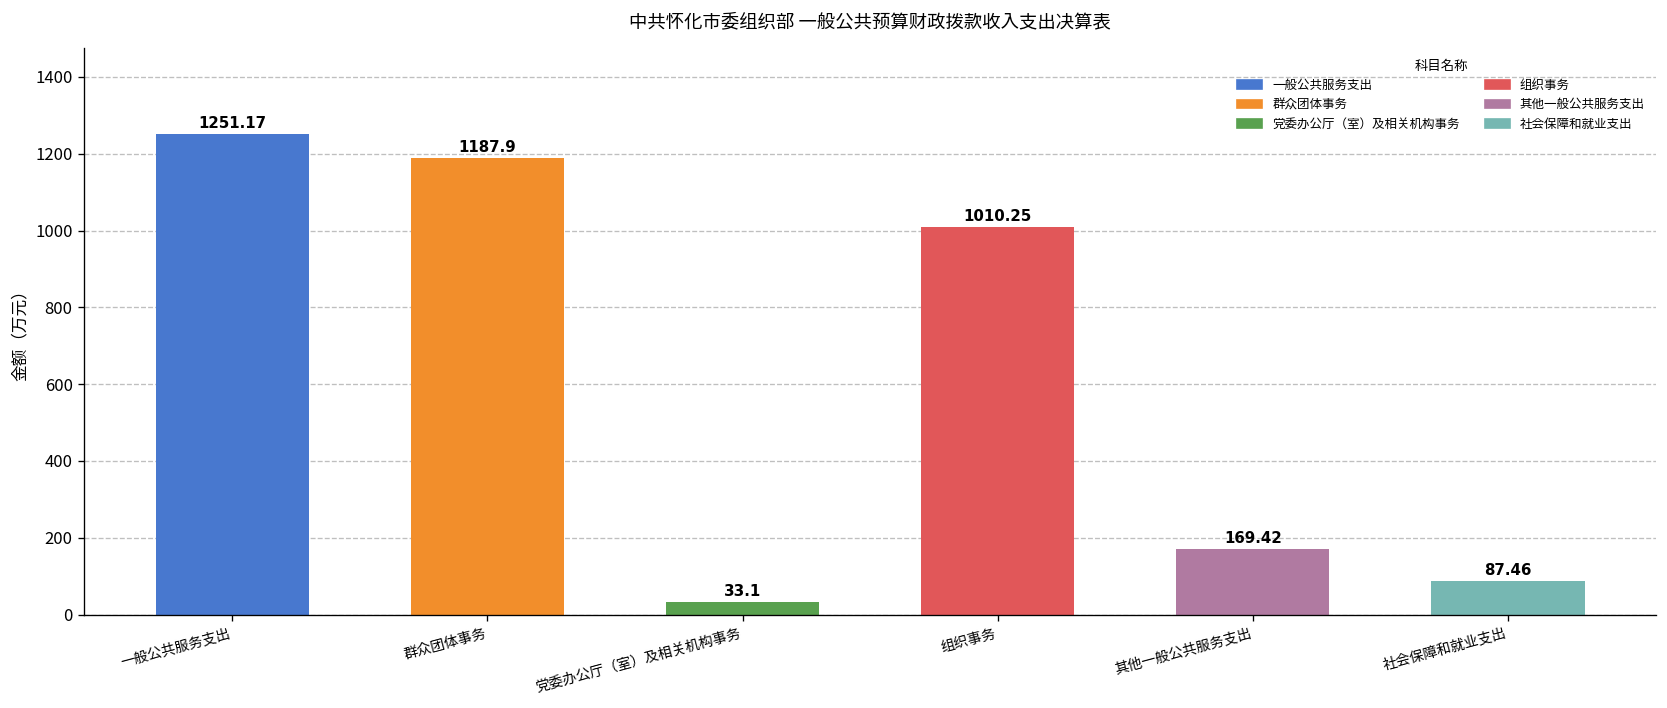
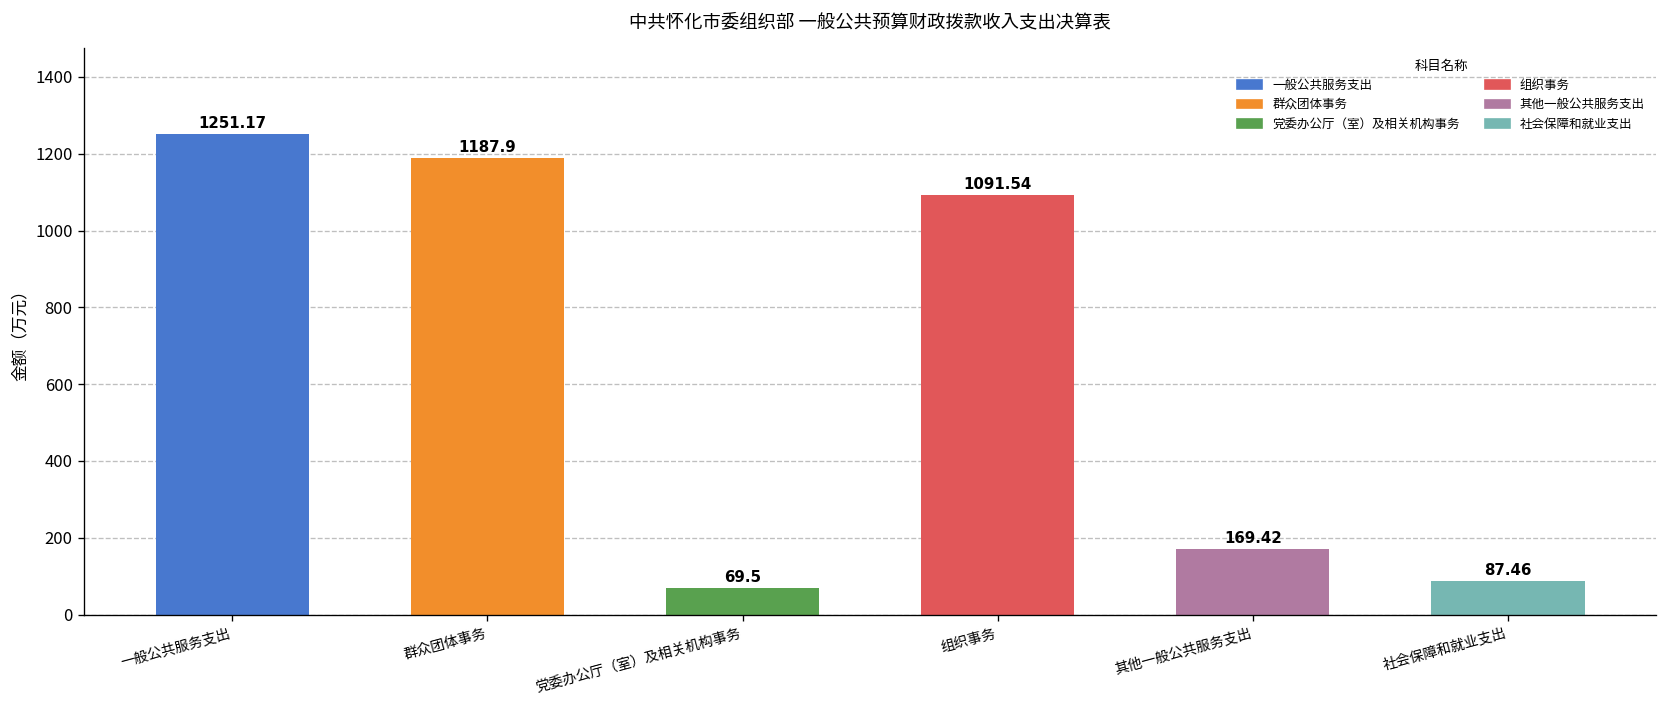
党委办公厅（室）及相关机构事务: 33.1 -> 69.5
组织事务: 1010.25 -> 1091.54
